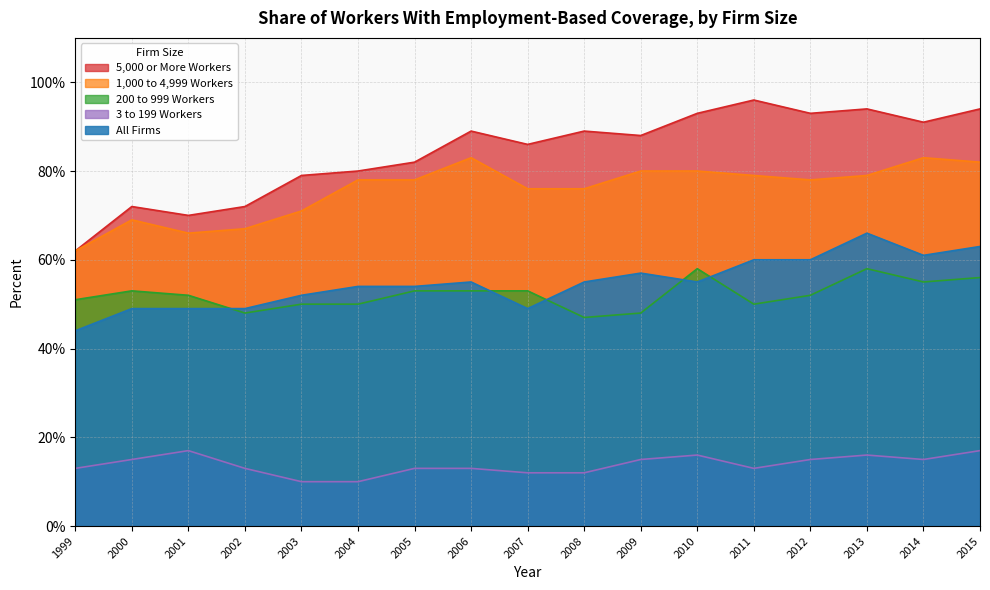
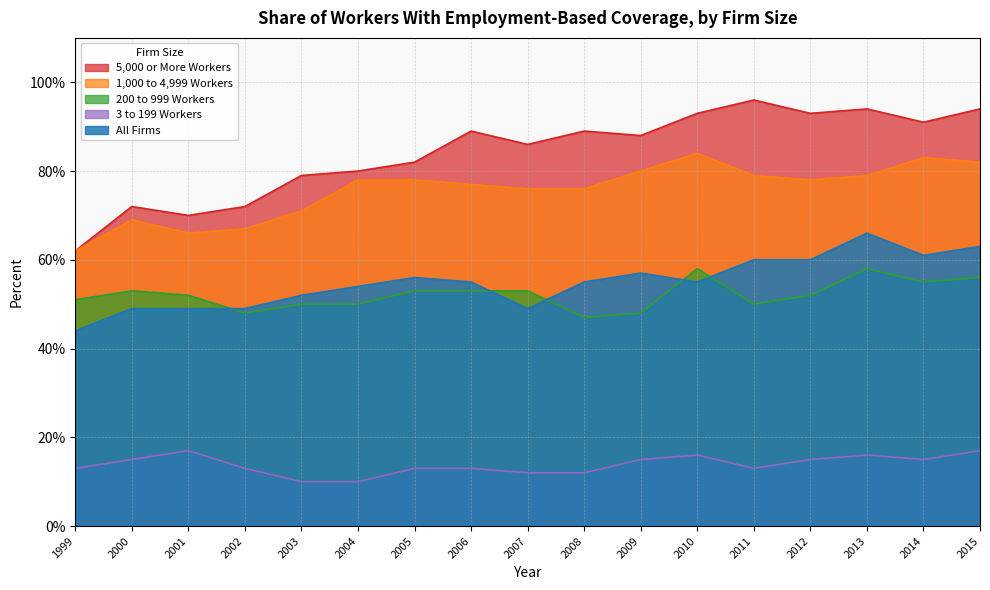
All Firms, 2005: 54% -> 56%
1,000 to 4,999 Workers, 2006: 83% -> 77%
1,000 to 4,999 Workers, 2010: 80% -> 84%
